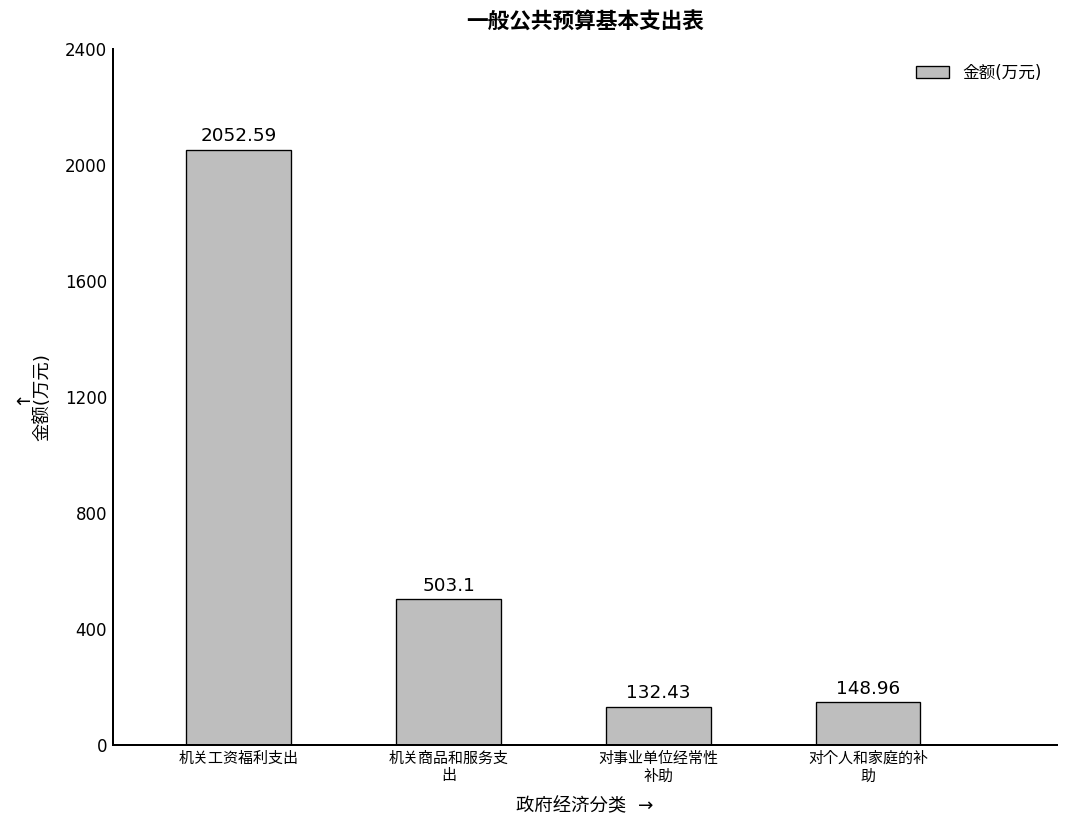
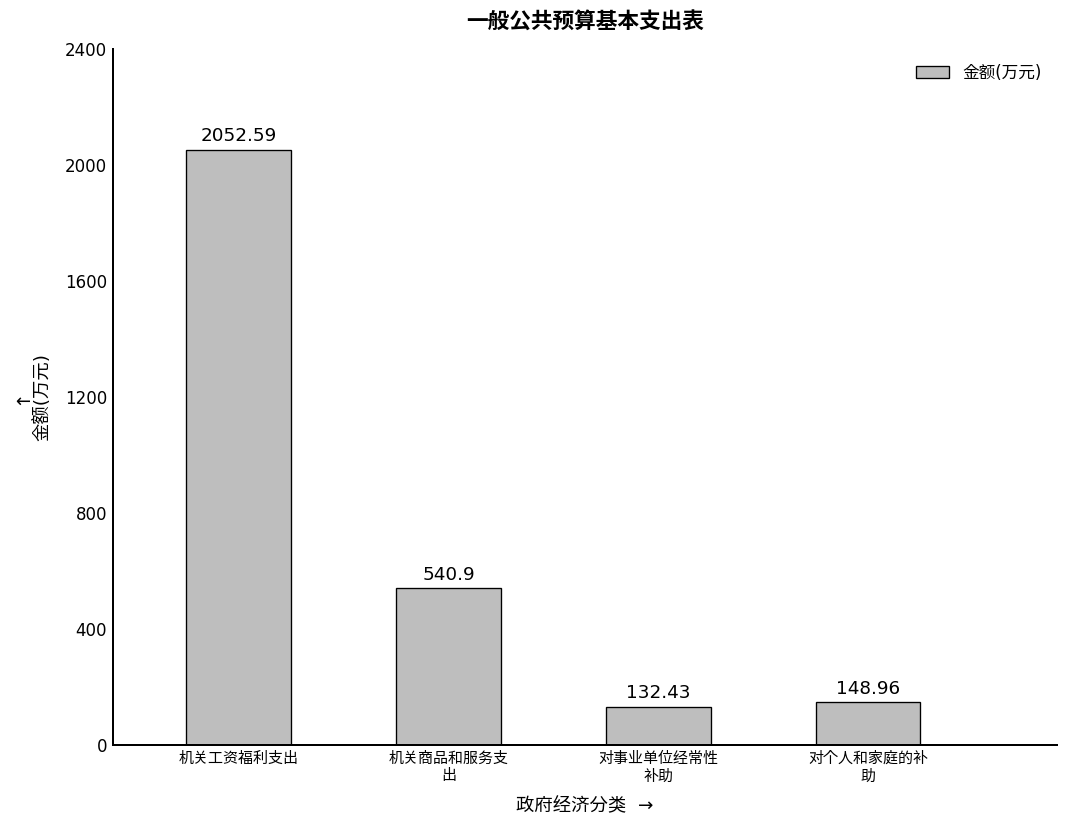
机关商品和服务支 出: 503.1 -> 540.9
